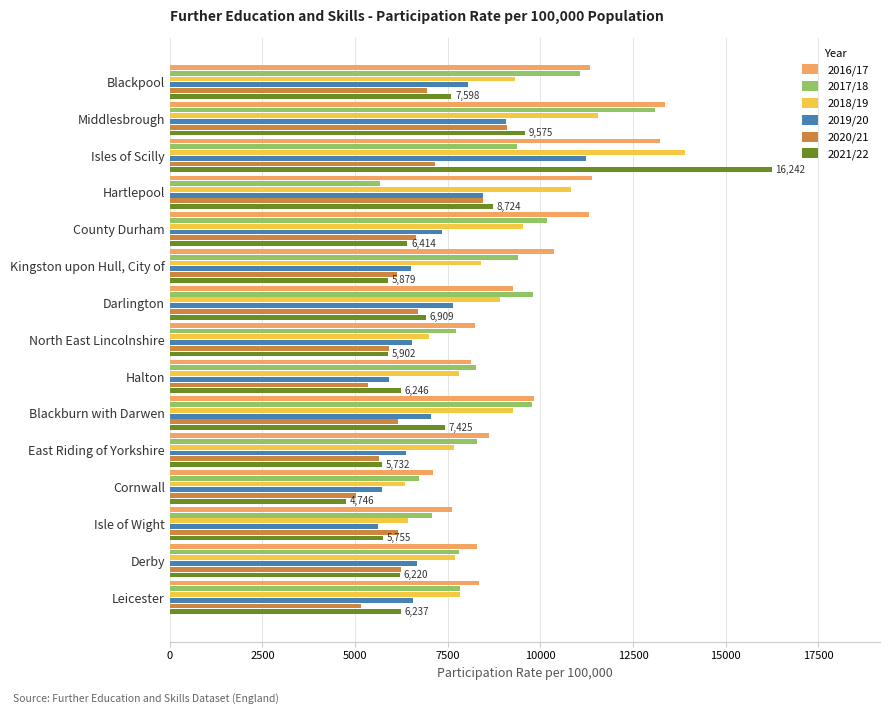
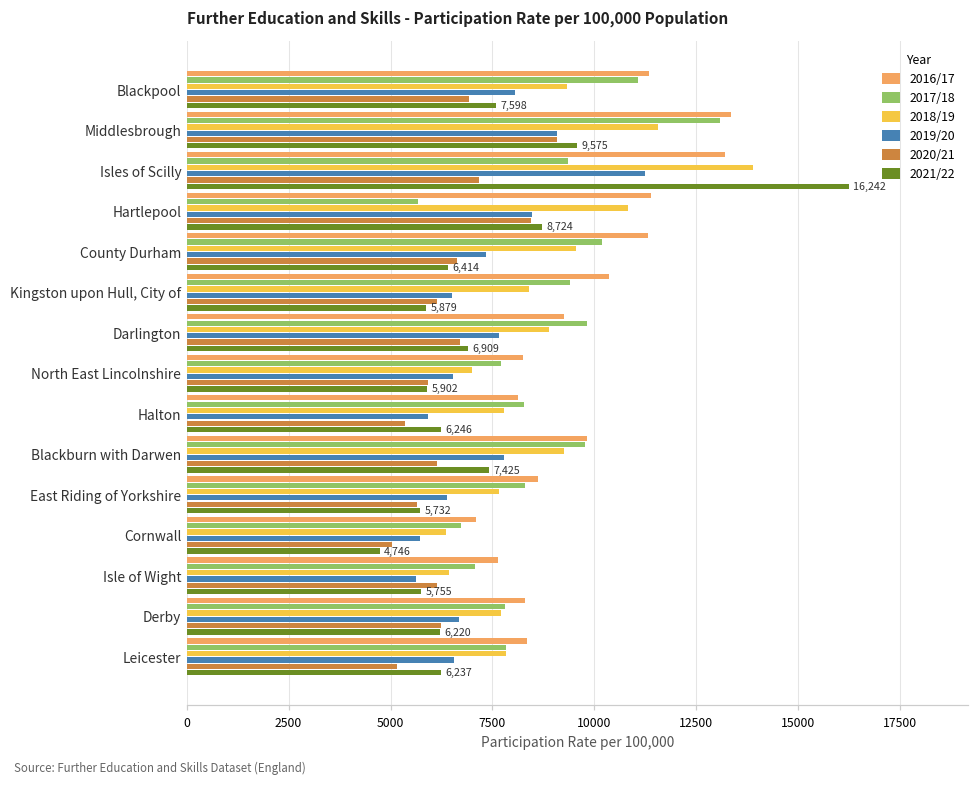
2019/20, Blackburn with Darwen: 7000 -> 7800
